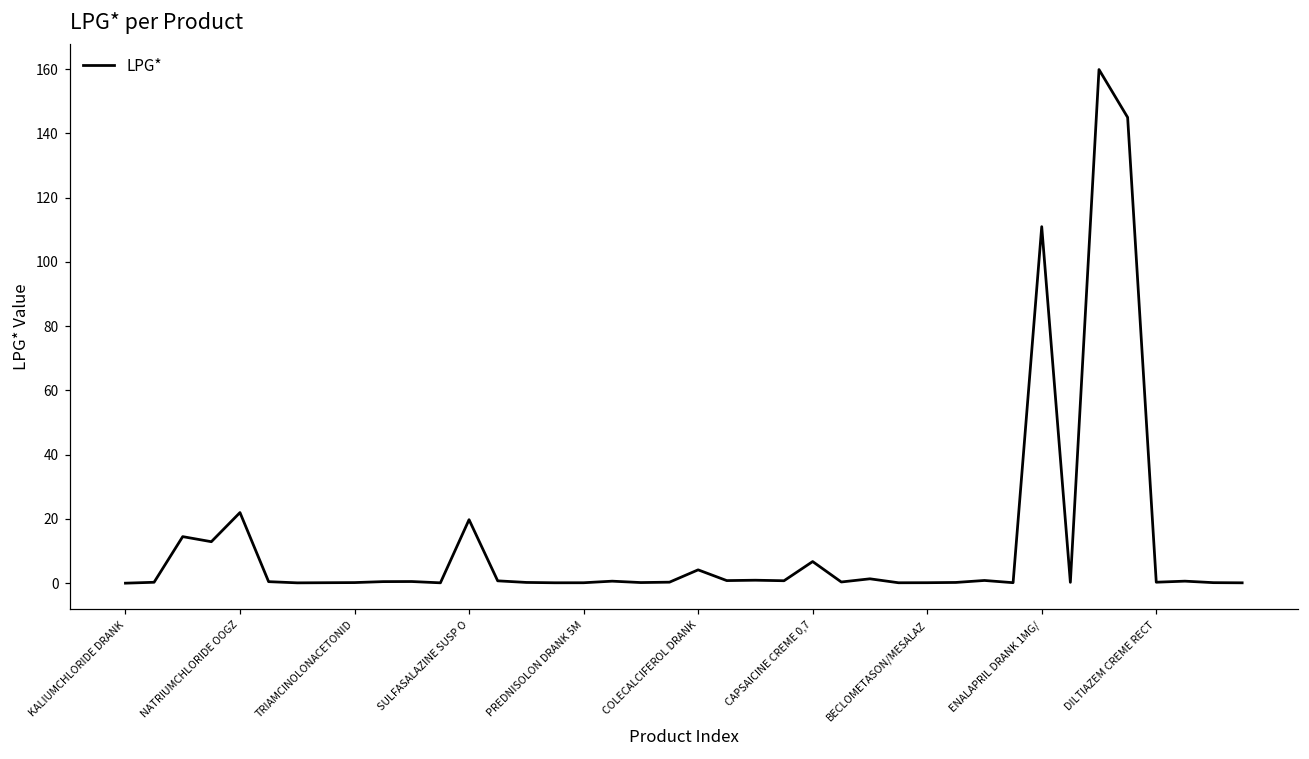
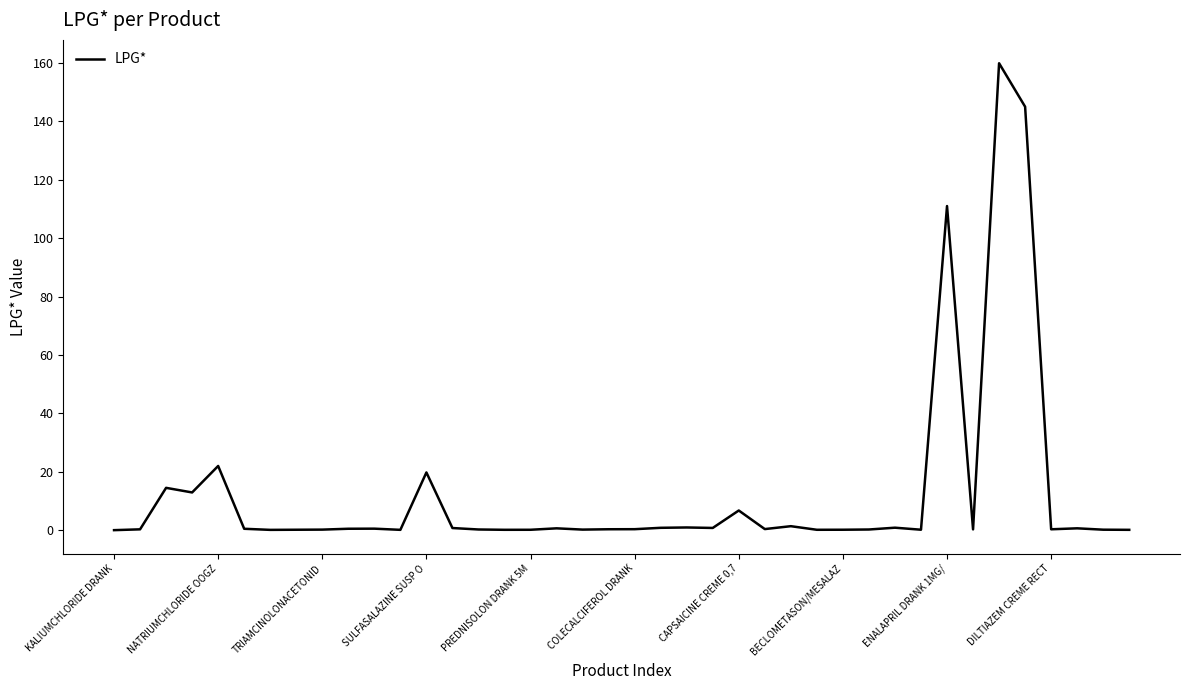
COLECALCIFEROL DRANK: 4 -> 0
